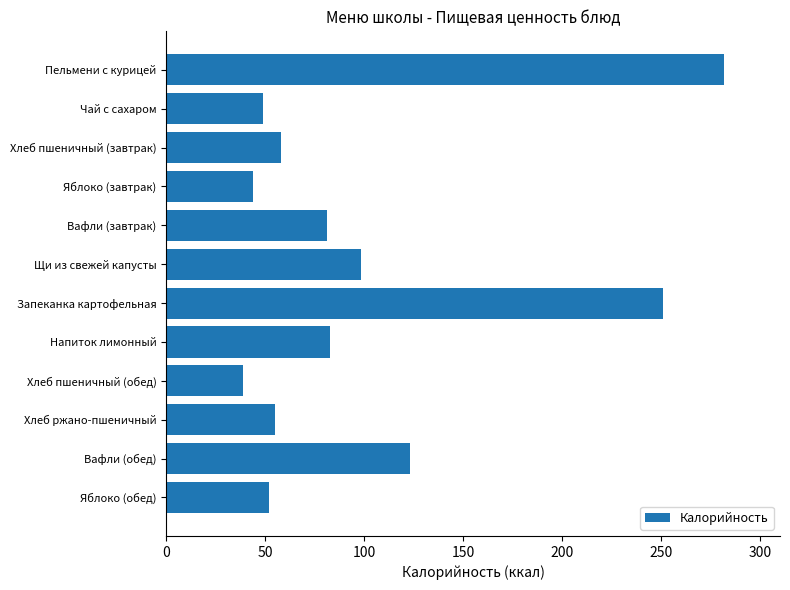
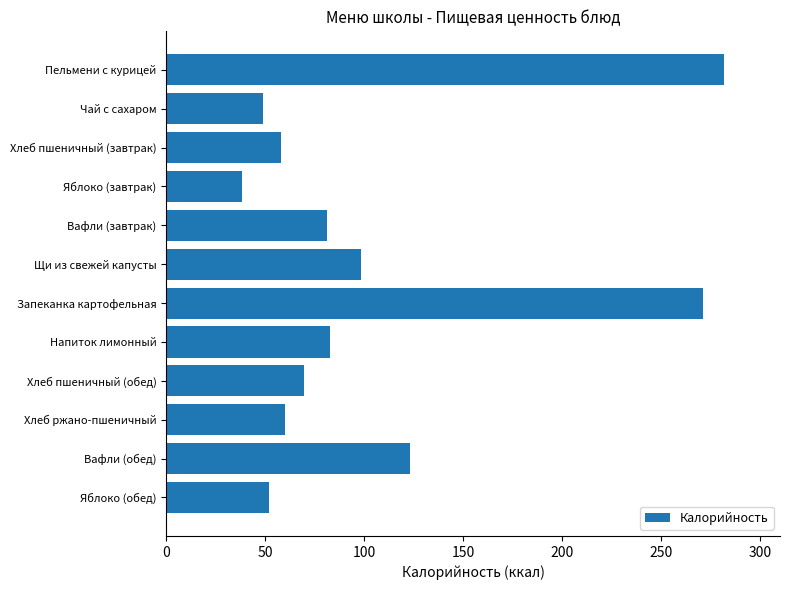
Яблоко (завтрак): 44 -> 38
Запеканка картофельная: 251 -> 271
Хлеб пшеничный (обед): 39 -> 70
Хлеб ржано-пшеничный: 55 -> 60
